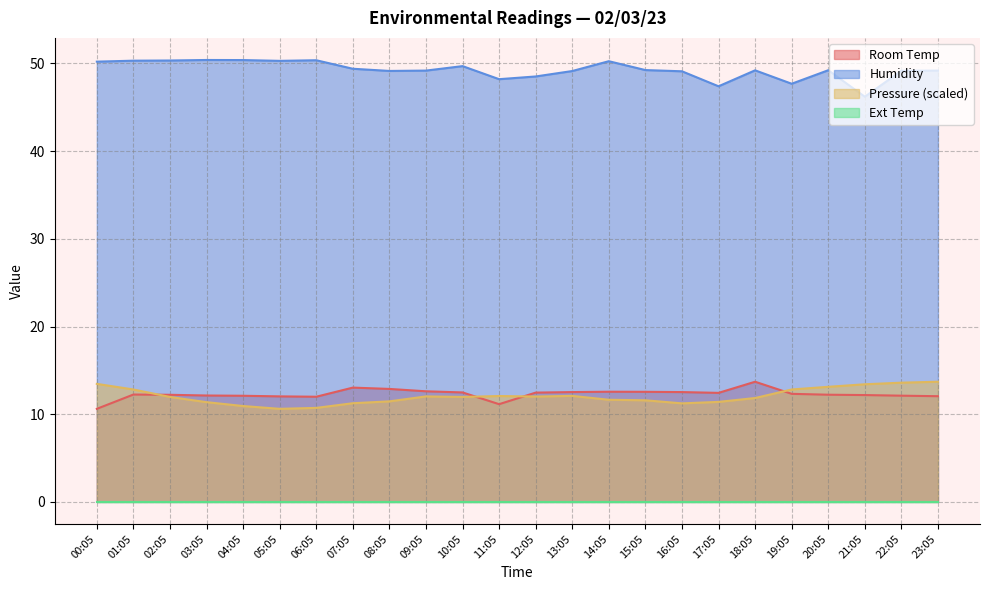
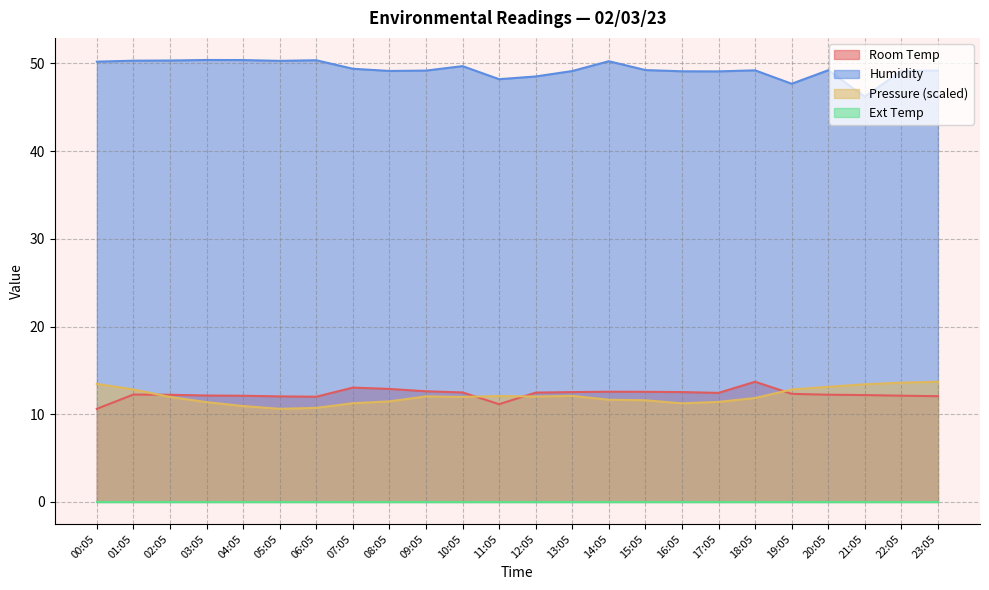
Humidity, 17:05: 47 -> 49
